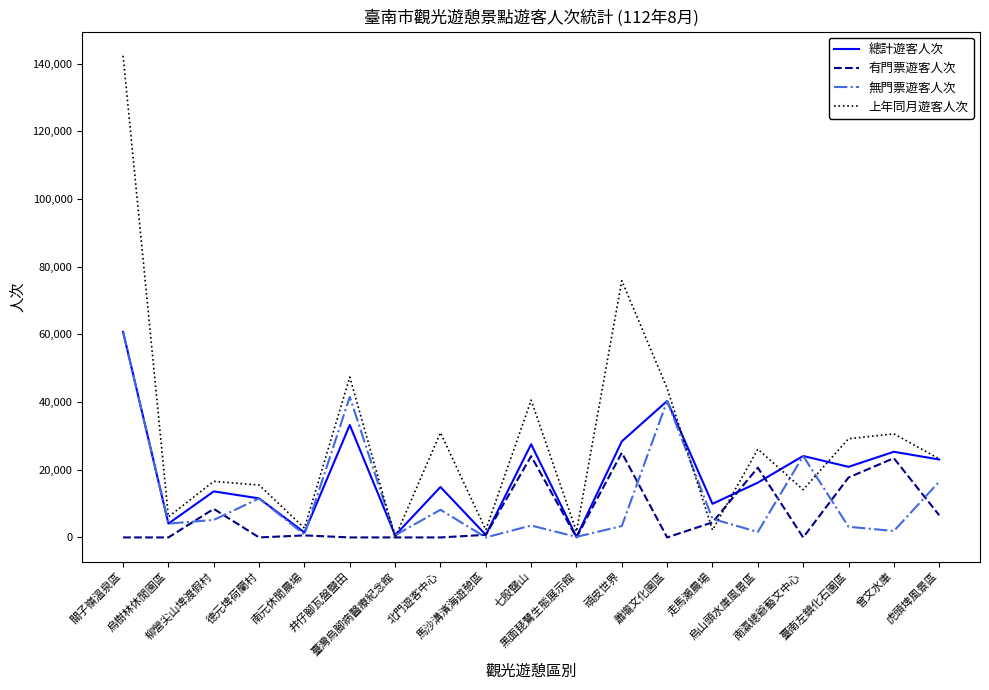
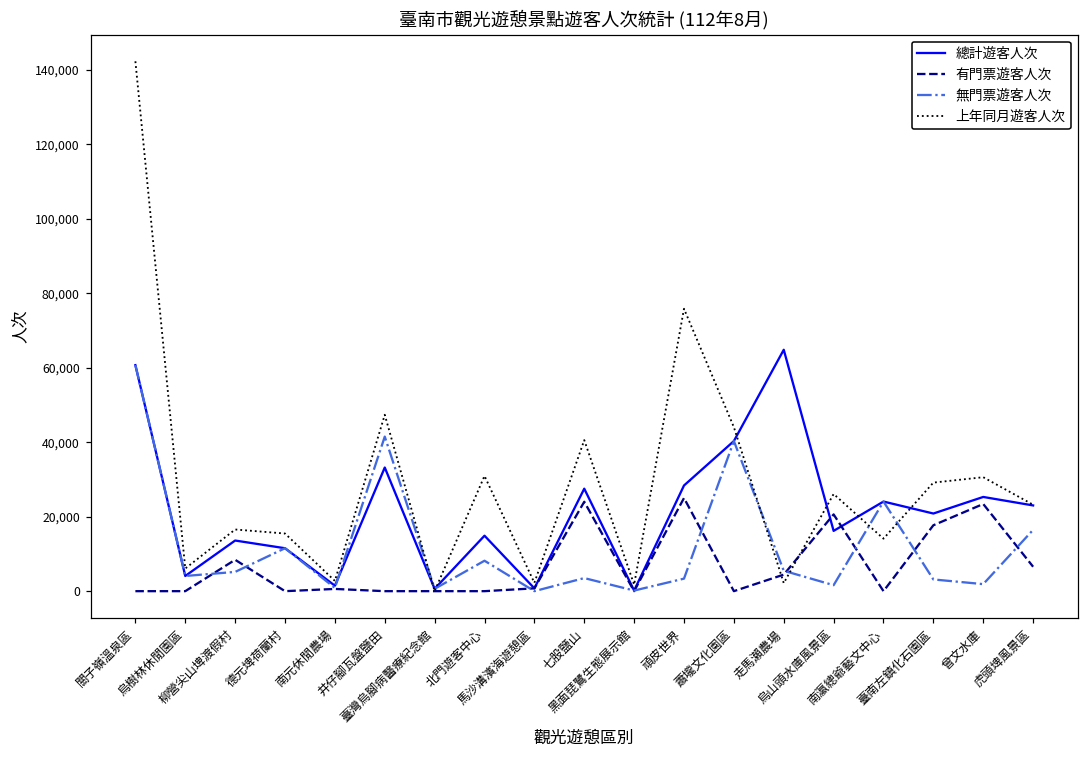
總計遊客人次, 走馬瀨農場: 10,000 -> 65,000
